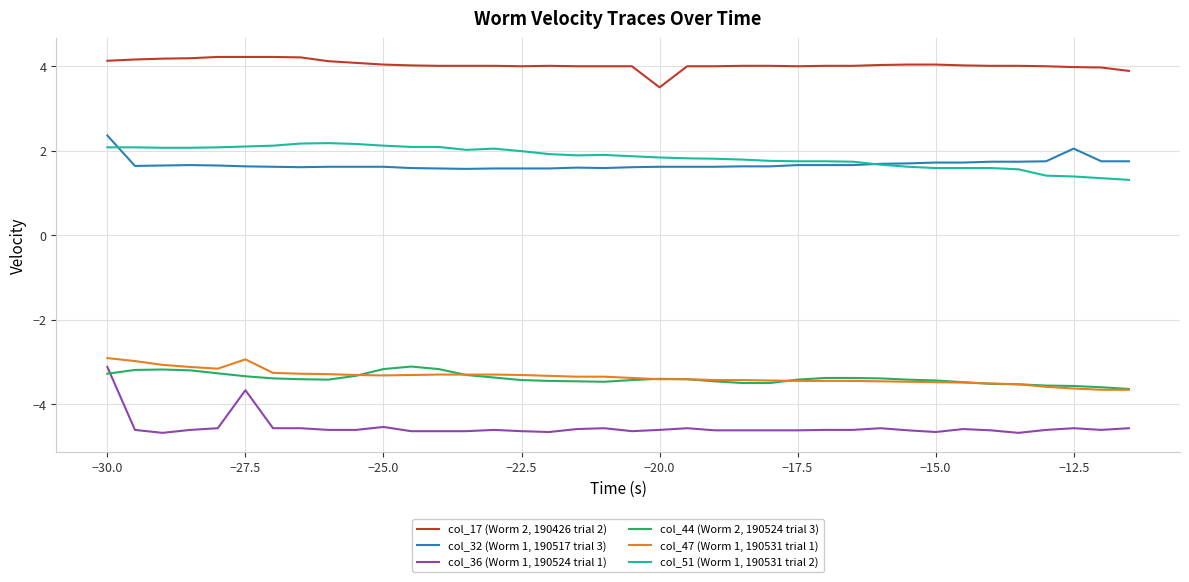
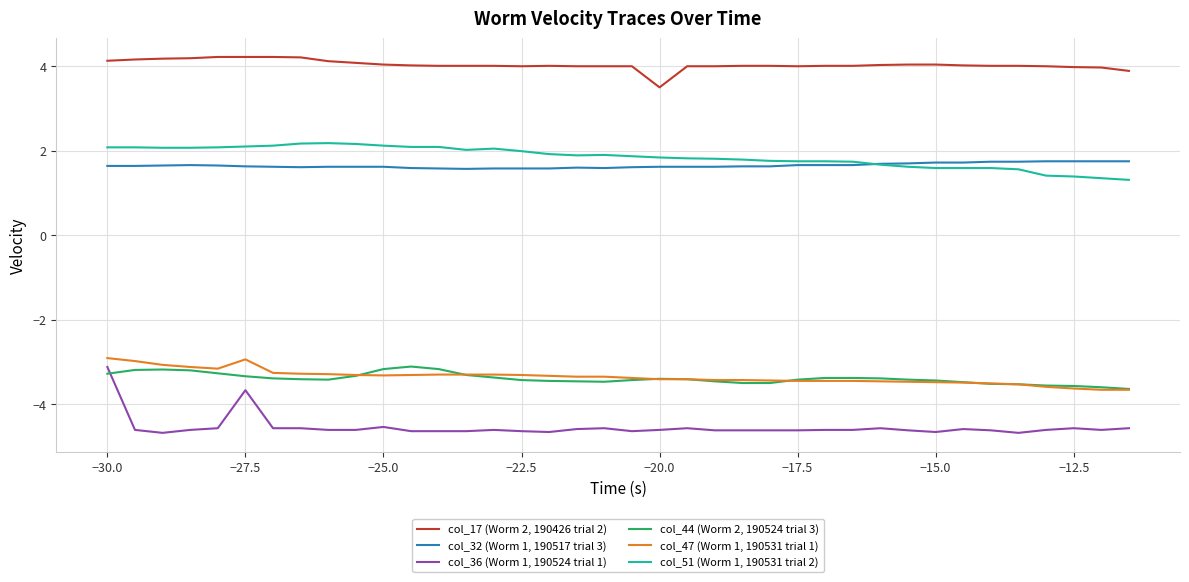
col_32 (Worm 1, 190517 trial 3), −30.0: 2.4 -> 1.6
col_32 (Worm 1, 190517 trial 3), −12.5: 2.1 -> 1.8
